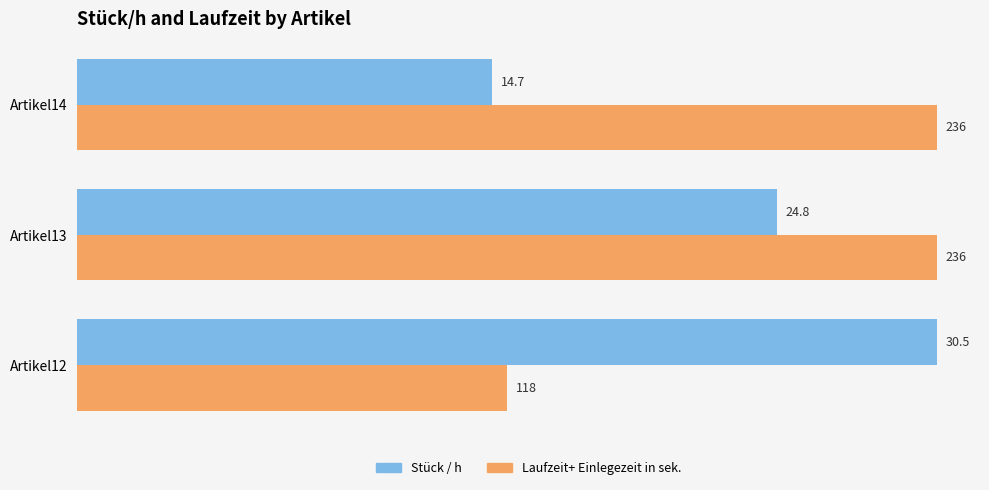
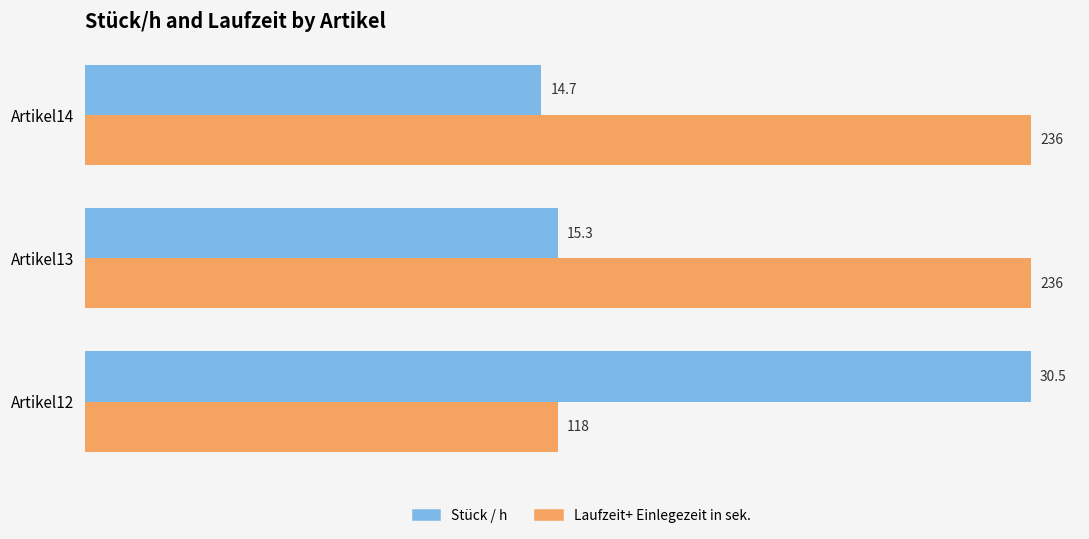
Stück / h, Artikel13: 24.8 -> 15.3
